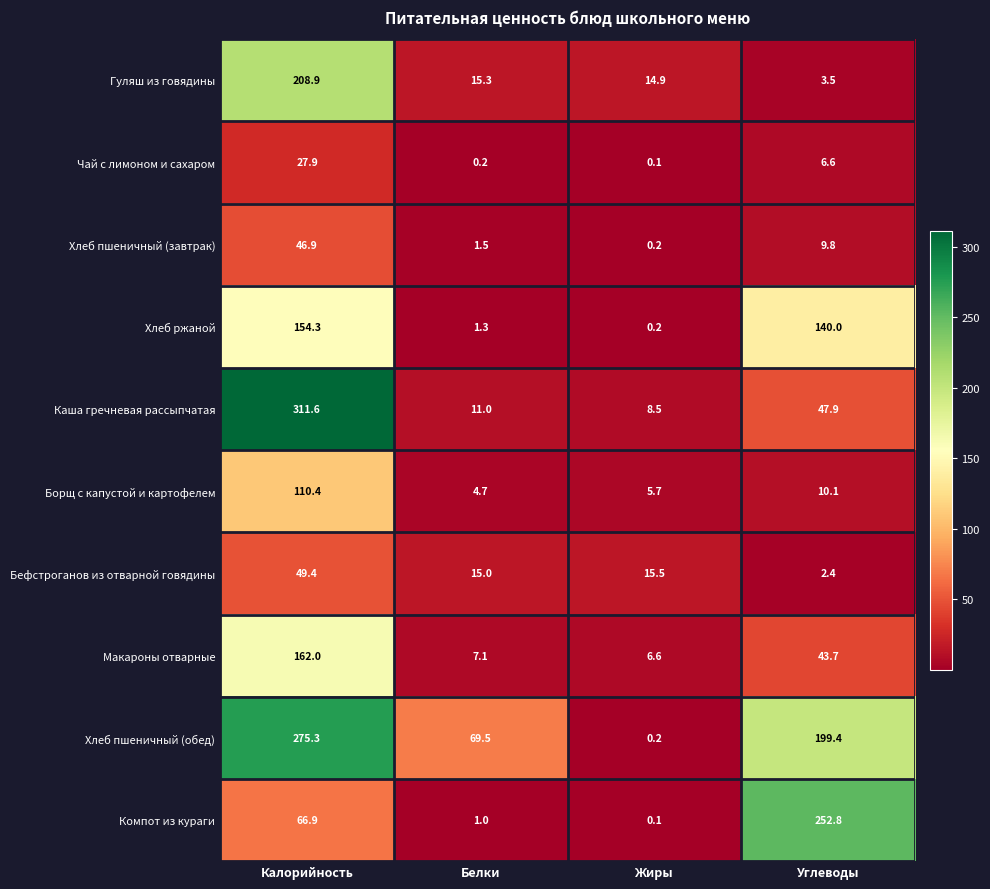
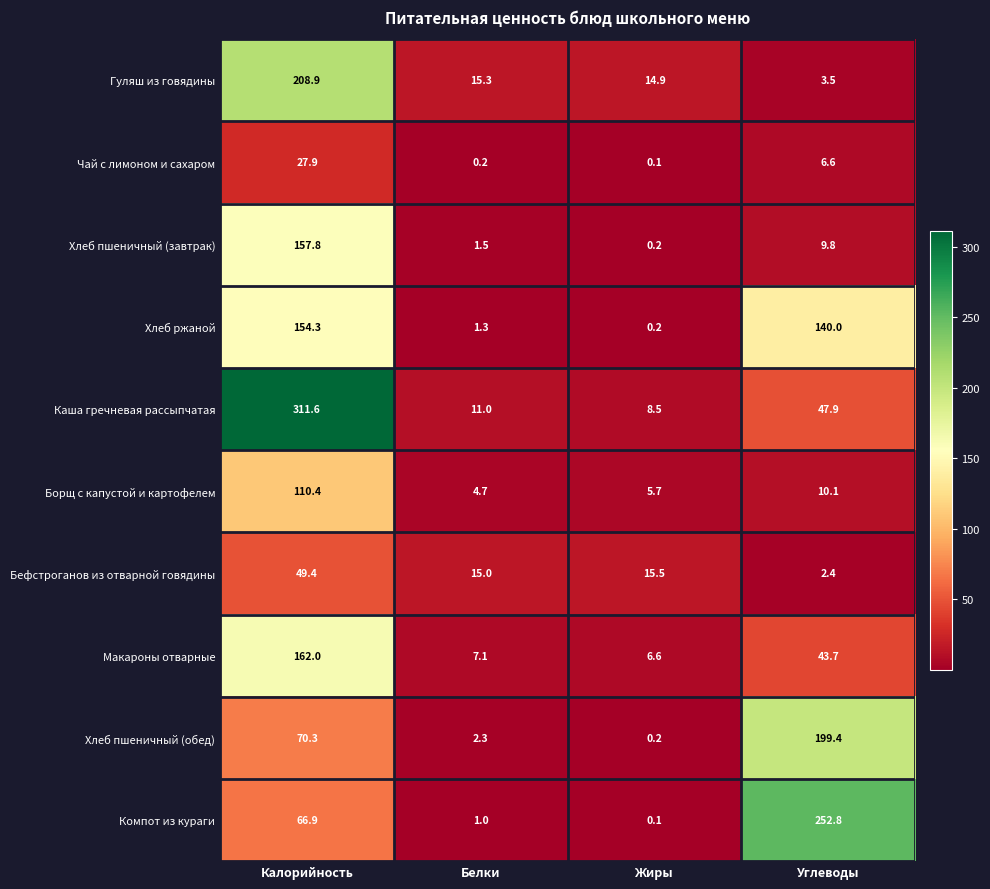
Хлеб пшеничный (завтрак), Калорийность: 46.9 -> 157.8
Хлеб пшеничный (обед), Калорийность: 275.3 -> 70.3
Хлеб пшеничный (обед), Белки: 69.5 -> 2.3
